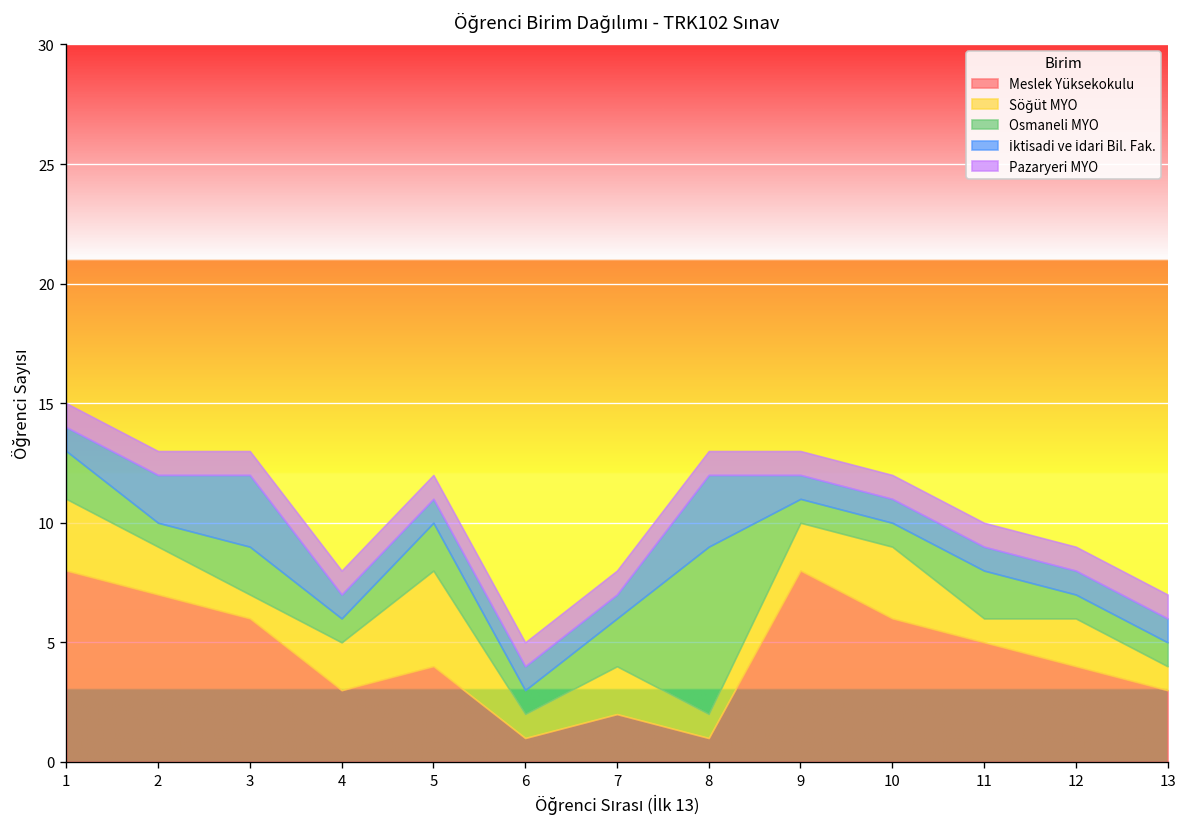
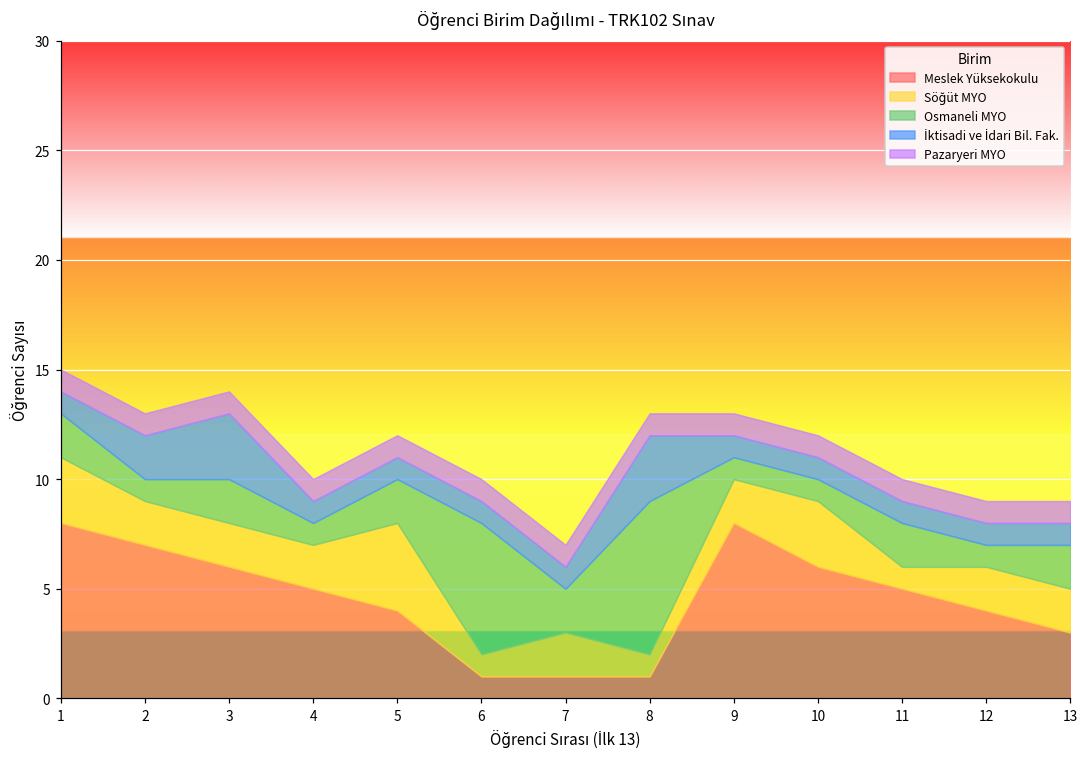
Söğüt MYO, 3: 1 -> 2
Meslek Yüksekokulu, 4: 3 -> 5
Osmaneli MYO, 6: 1 -> 6
Meslek Yüksekokulu, 7: 2 -> 1
Söğüt MYO, 13: 1 -> 2
Osmaneli MYO, 13: 1 -> 2
